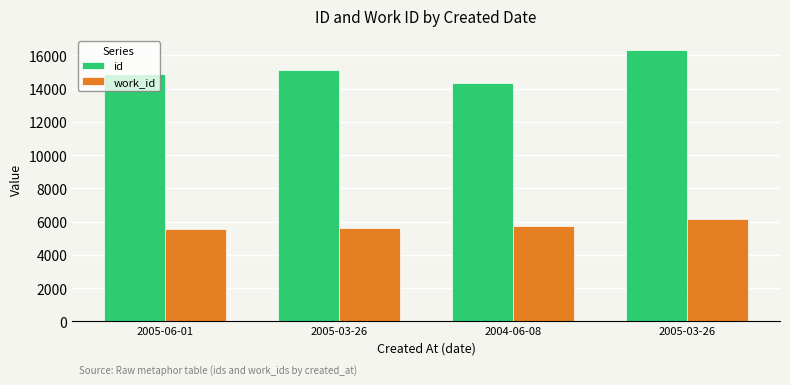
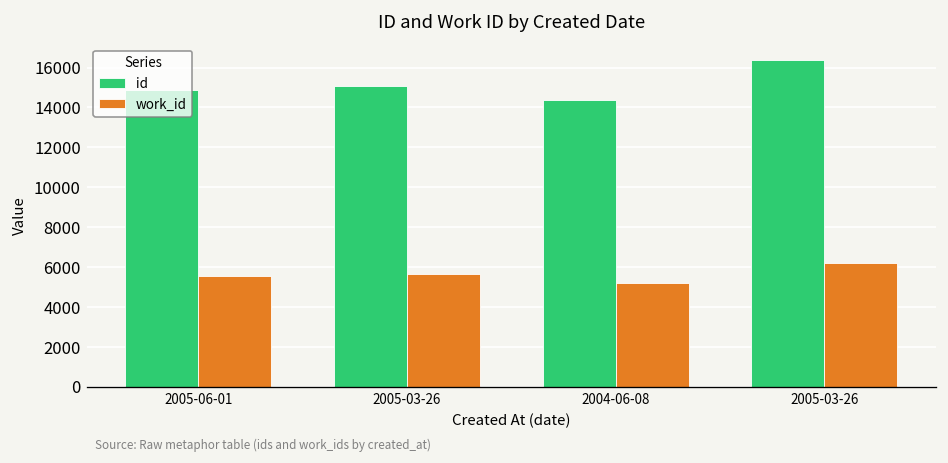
work_id, 2004-06-08: 5800 -> 5200
